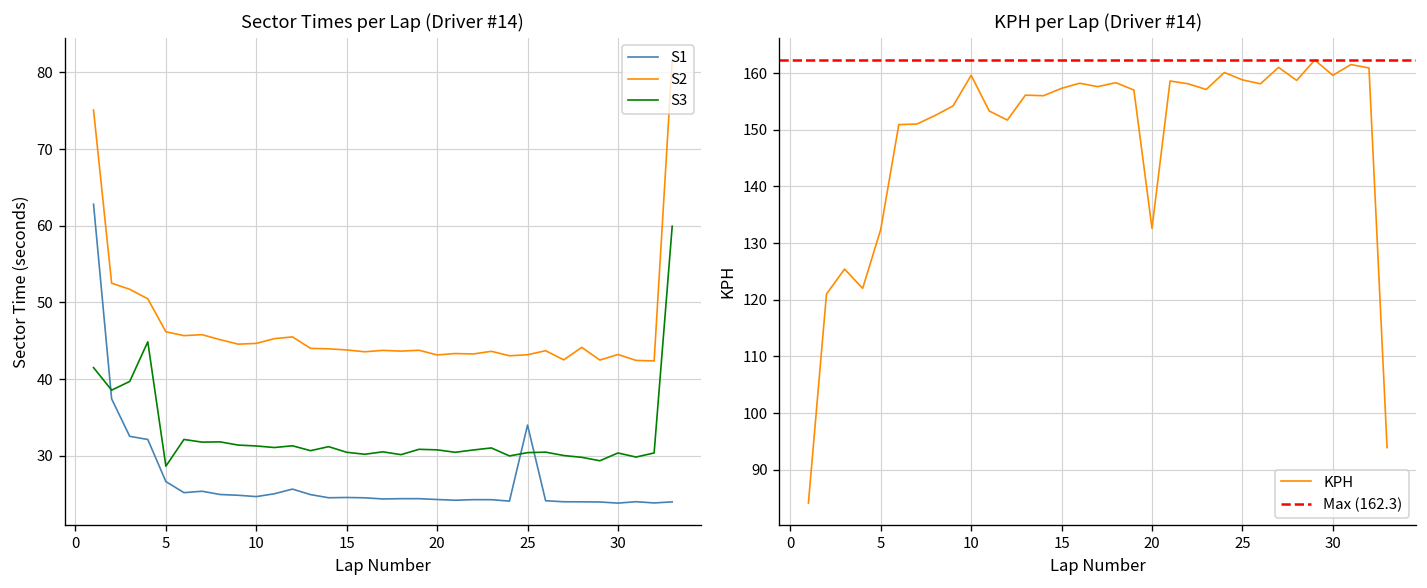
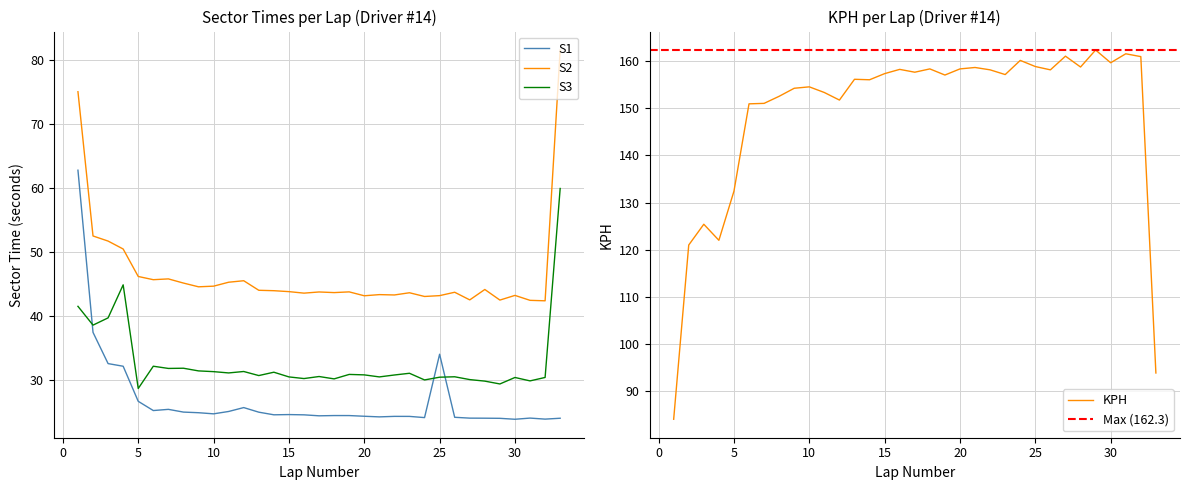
KPH per Lap (Driver #14), 10: 160 -> 155
KPH per Lap (Driver #14), 20: 133 -> 158
